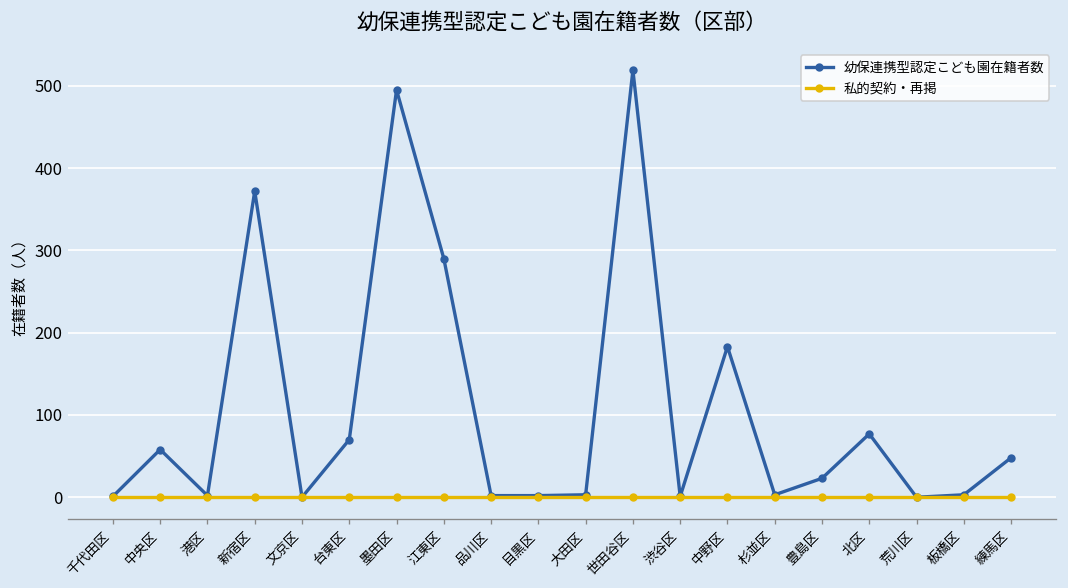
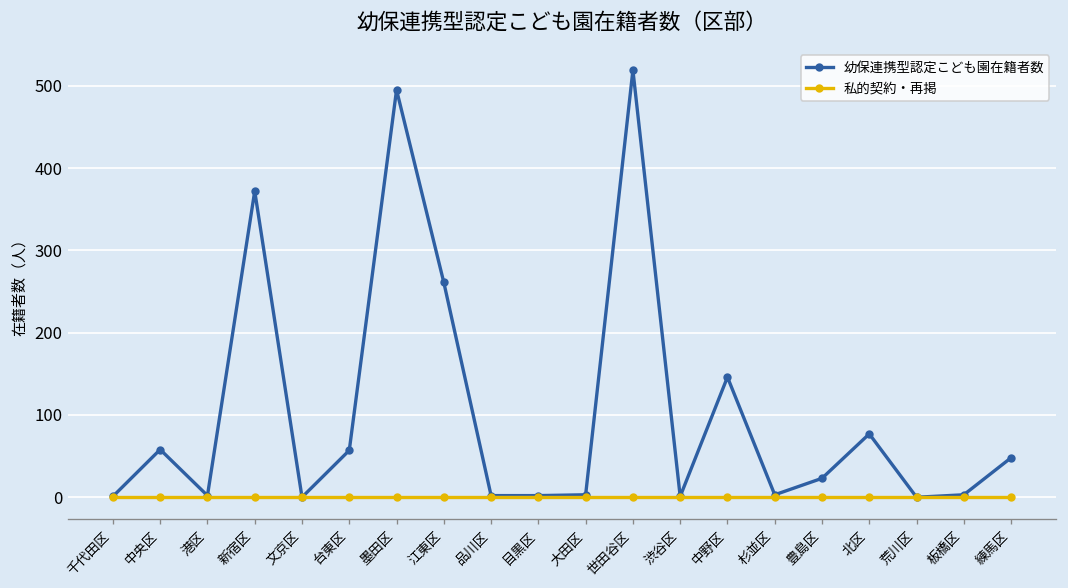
幼保連携型認定こども園在籍者数, 台東区: 70 -> 60
幼保連携型認定こども園在籍者数, 江東区: 290 -> 260
幼保連携型認定こども園在籍者数, 中野区: 180 -> 150
